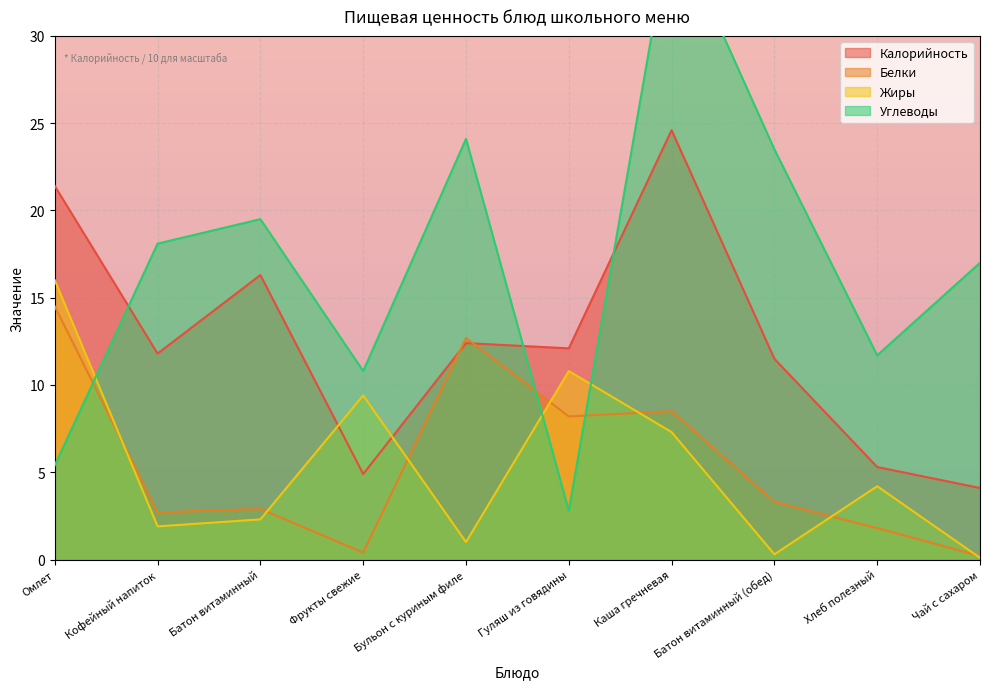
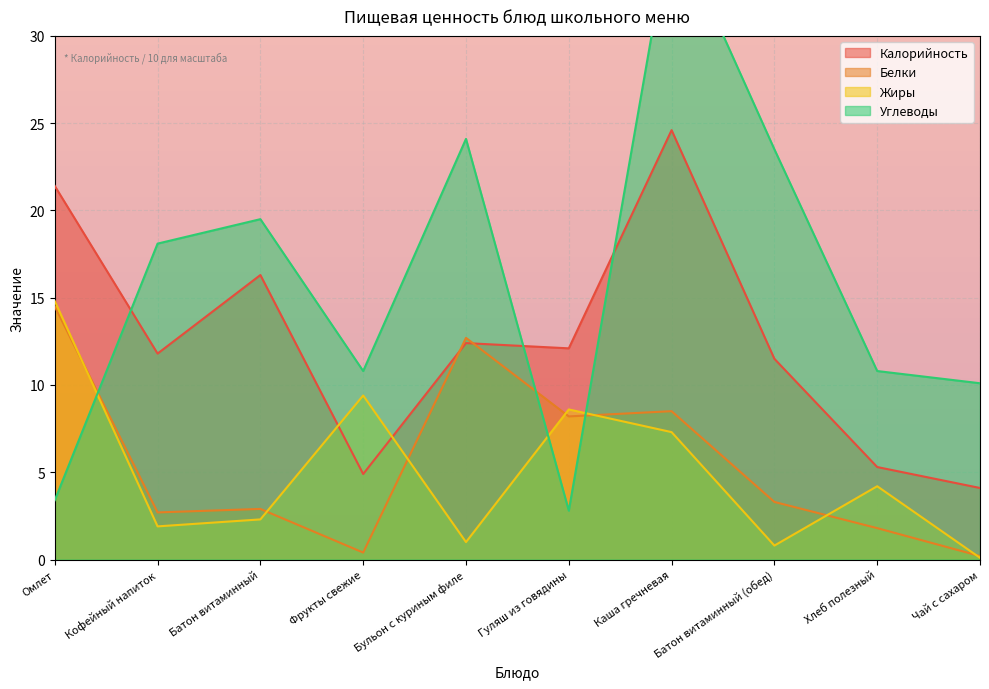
Жиры, Омлет: 16.0 -> 14.8
Углеводы, Омлет: 5.4 -> 3.4
Жиры, Гуляш из говядины: 10.8 -> 8.6
Жиры, Батон витаминный (обед): 0.3 -> 0.8
Углеводы, Хлеб полезный: 11.7 -> 10.8
Углеводы, Чай с сахаром: 17.0 -> 10.1
